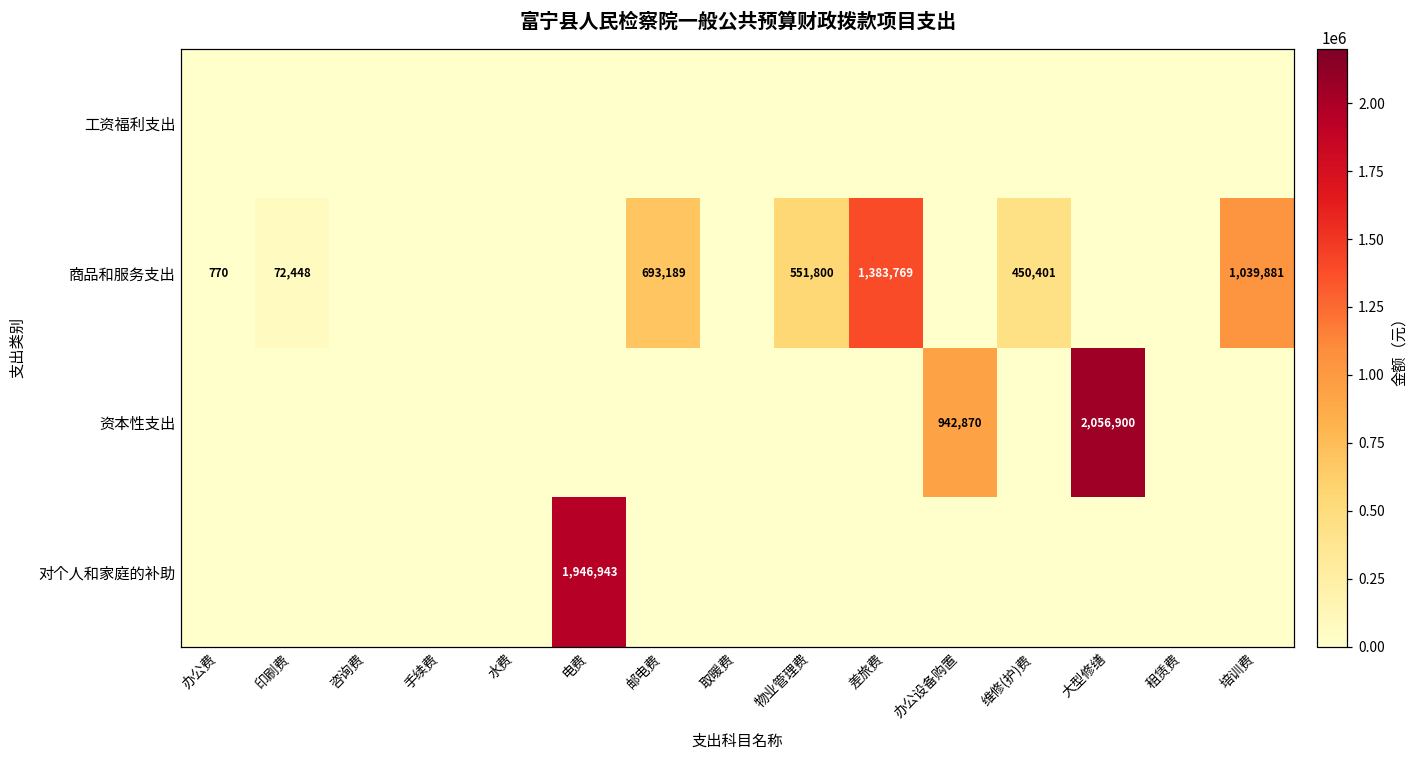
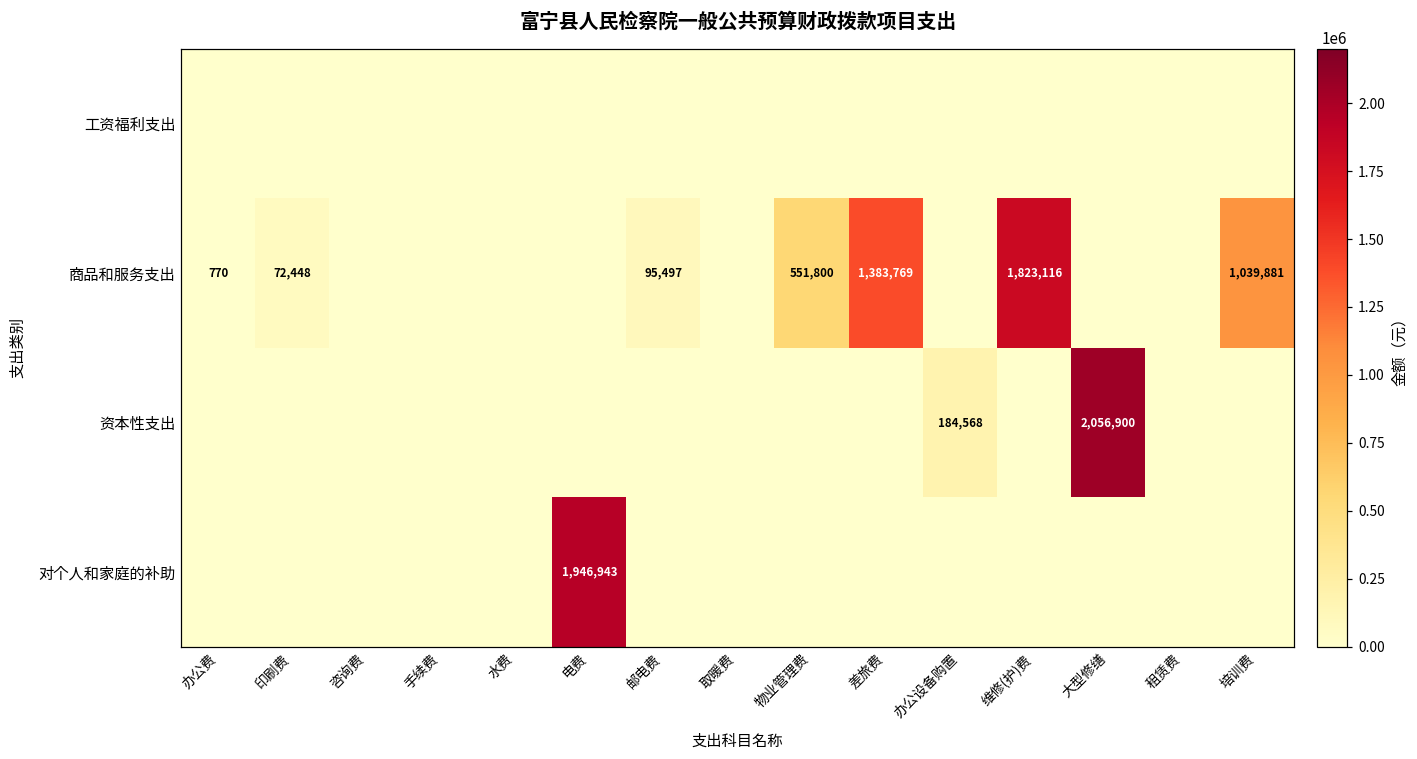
商品和服务支出, 邮电费: 693,189 -> 95,497
商品和服务支出, 维修(护)费: 450,401 -> 1,823,116
资本性支出, 办公设备购置: 942,870 -> 184,568
